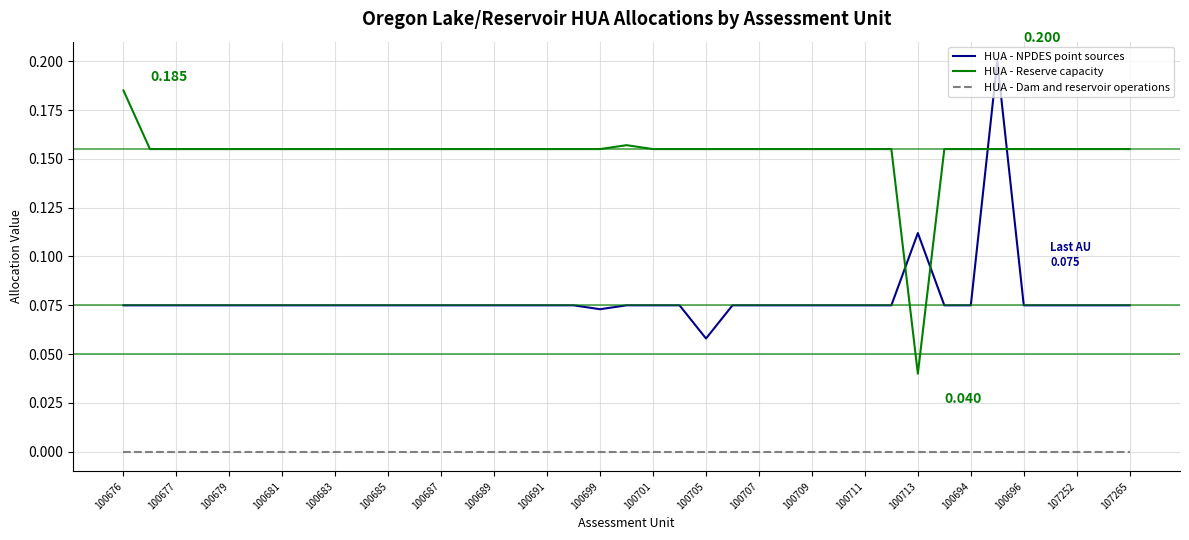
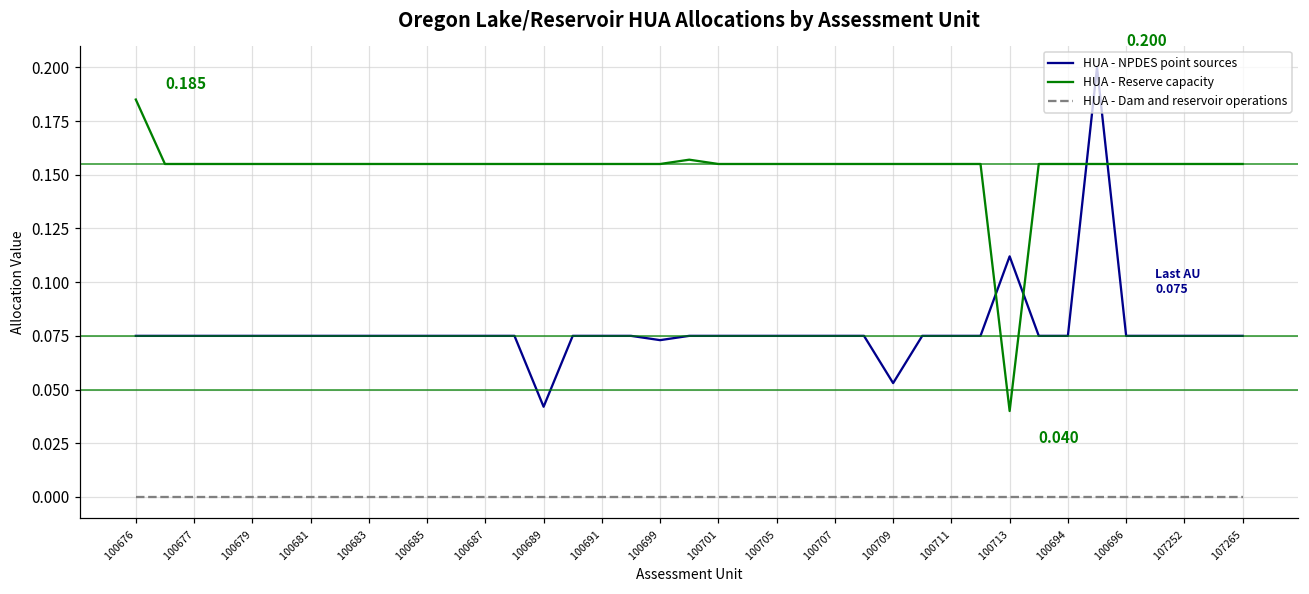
HUA - NPDES point sources, 100689: 0.075 -> 0.042
HUA - NPDES point sources, 100705: 0.058 -> 0.075
HUA - NPDES point sources, 100709: 0.075 -> 0.053
